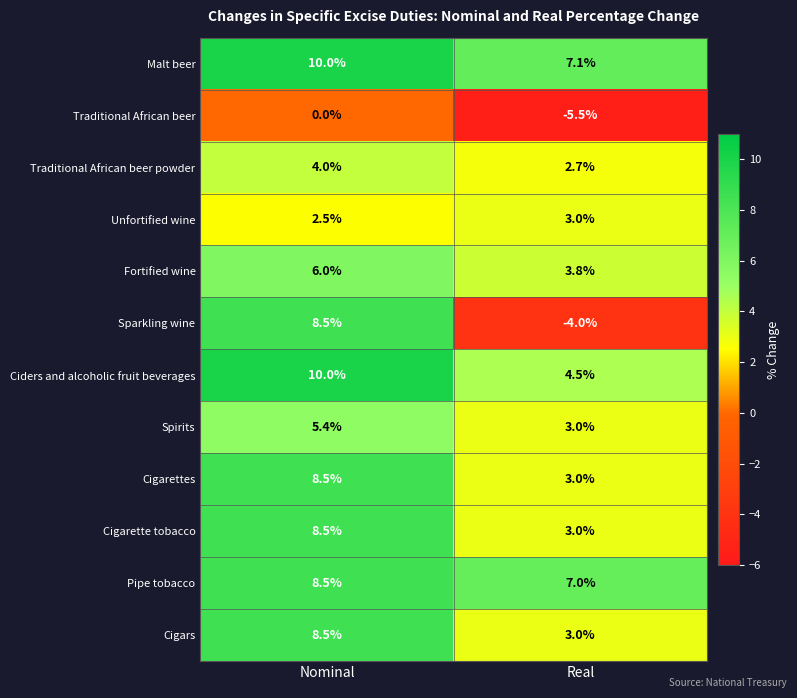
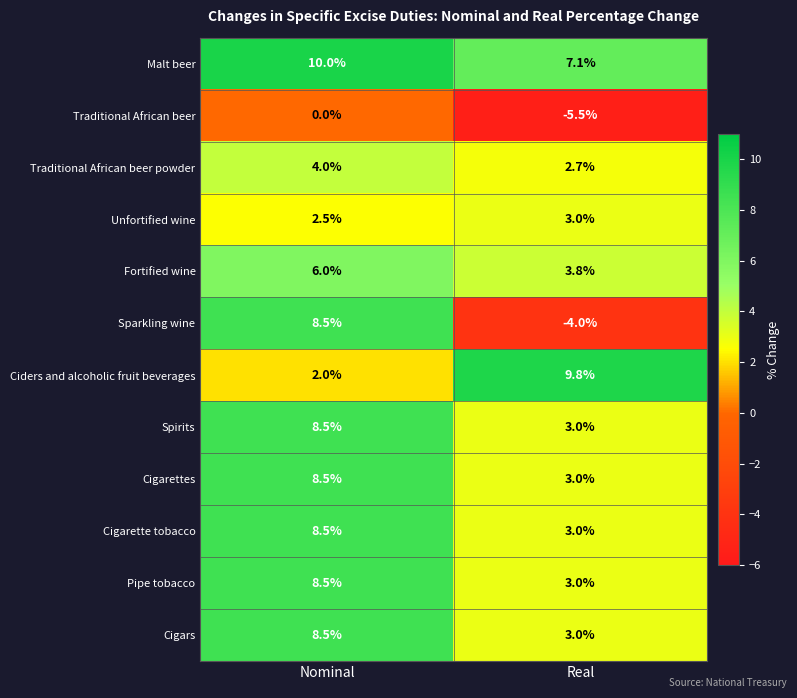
Ciders and alcoholic fruit beverages, Nominal: 10.0% -> 2.0%
Ciders and alcoholic fruit beverages, Real: 4.5% -> 9.8%
Spirits, Nominal: 5.4% -> 8.5%
Pipe tobacco, Real: 7.0% -> 3.0%
